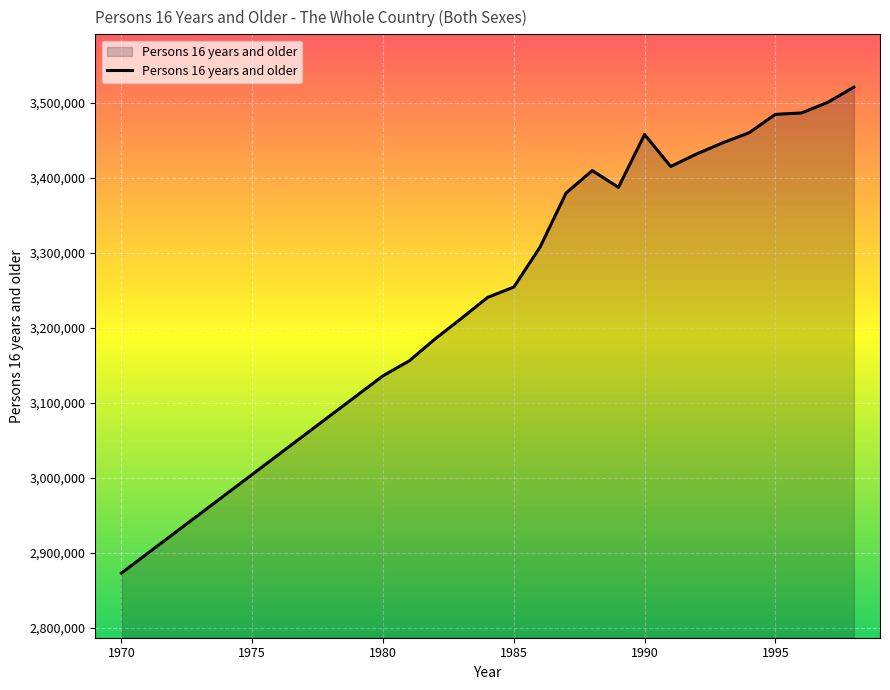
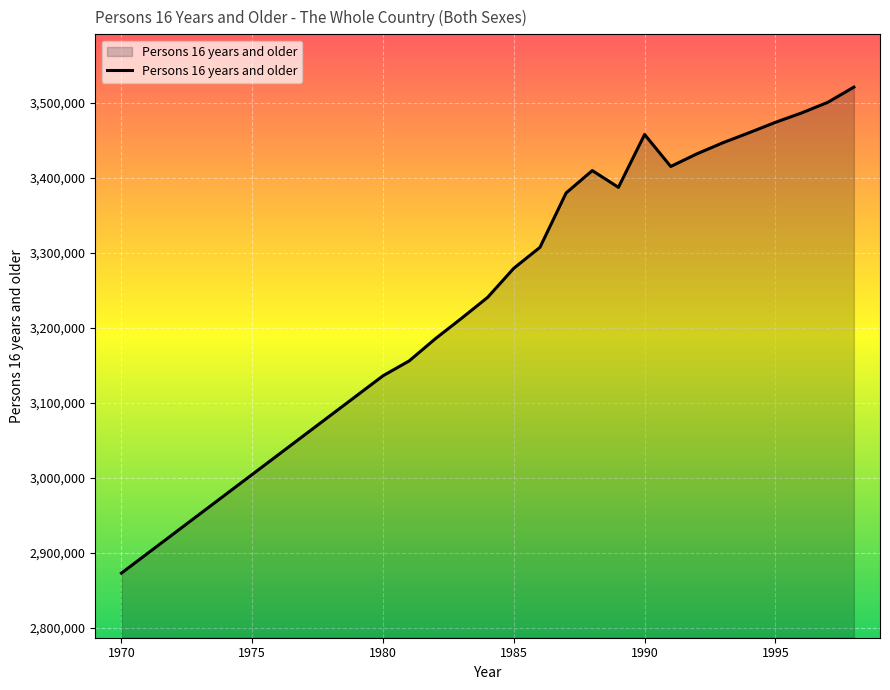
1985: 3,250,000 -> 3,280,000
1995: 3,480,000 -> 3,470,000
